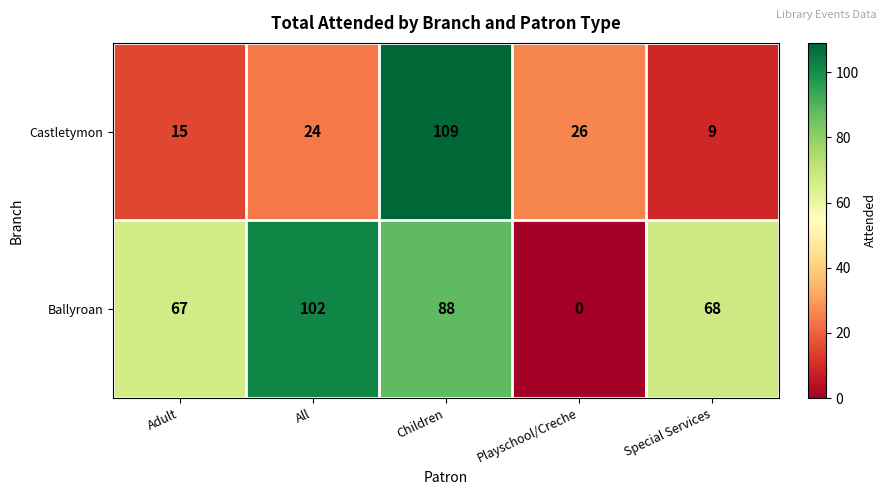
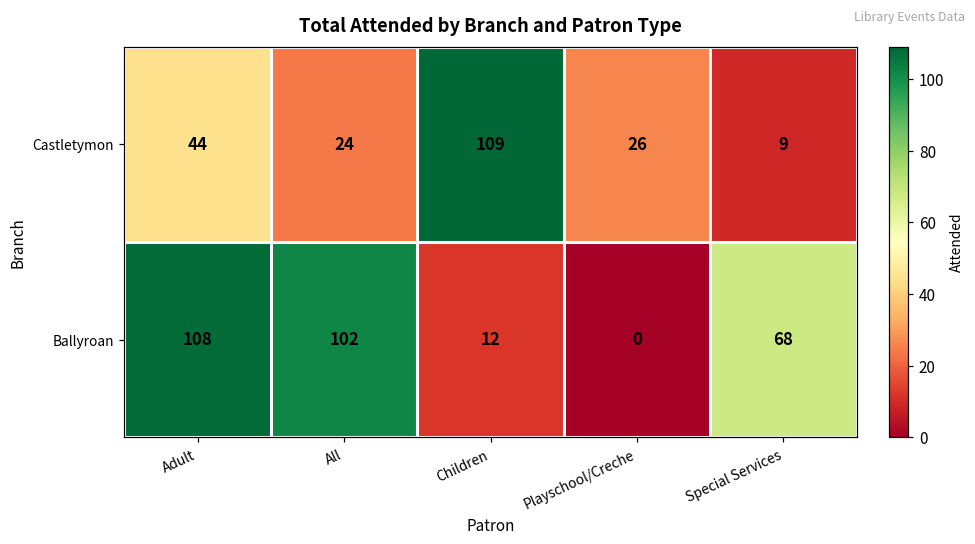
Castletymon, Adult: 15 -> 44
Ballyroan, Adult: 67 -> 108
Ballyroan, Children: 88 -> 12
